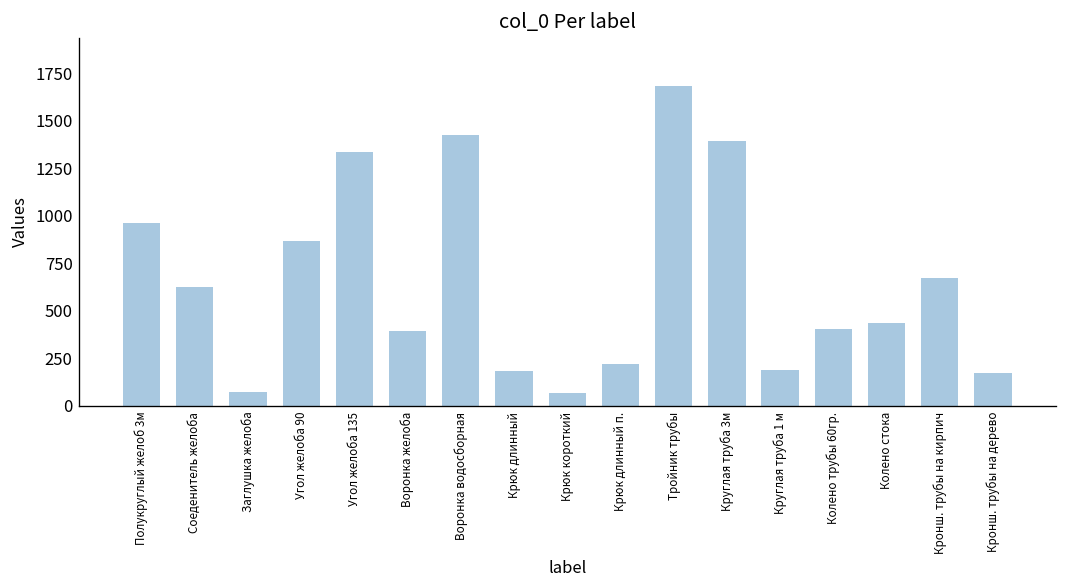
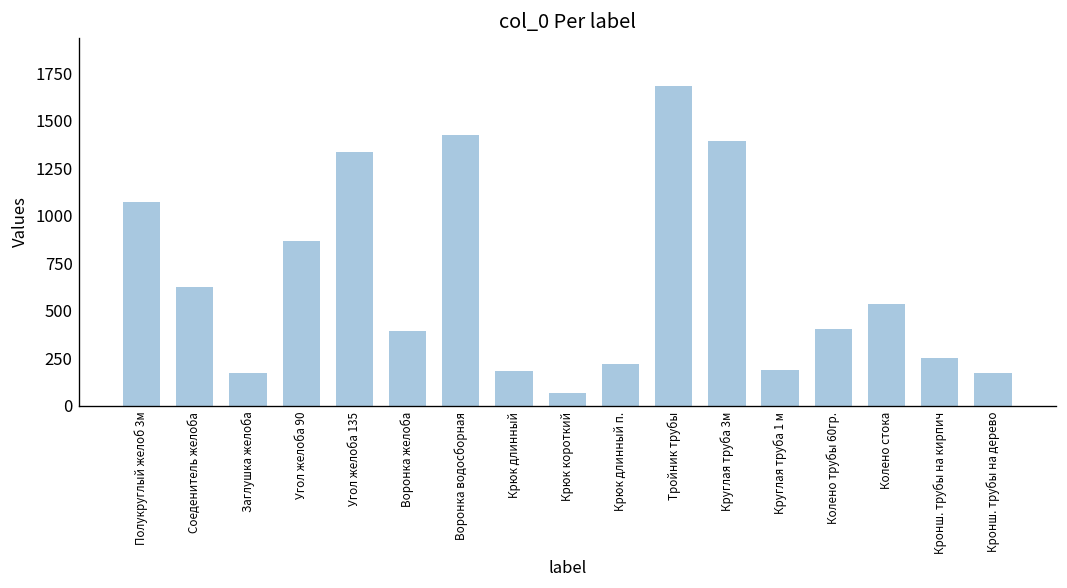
Полукруглый желоб 3м: 960 -> 1070
Заглушка желоба: 80 -> 170
Колено стока: 440 -> 540
Кронш. трубы на кирпич: 670 -> 250
